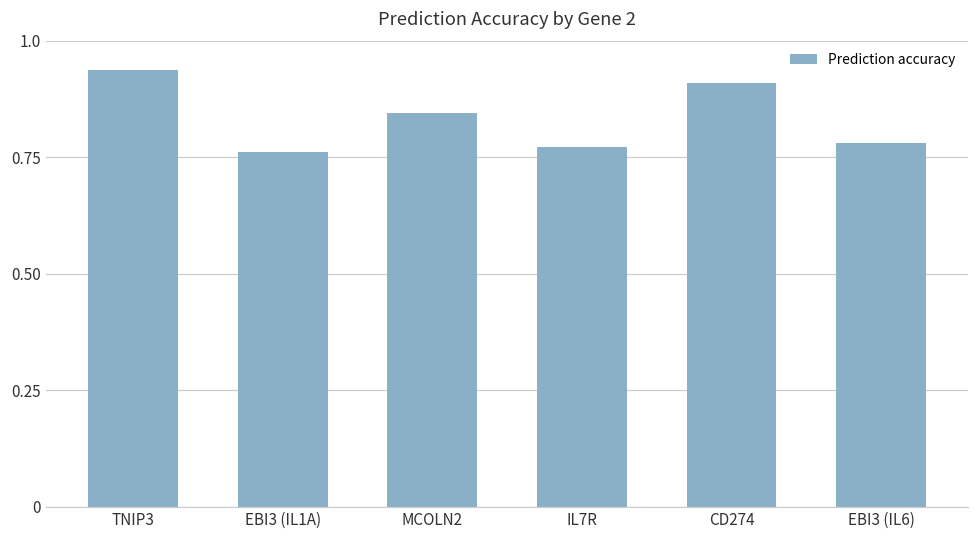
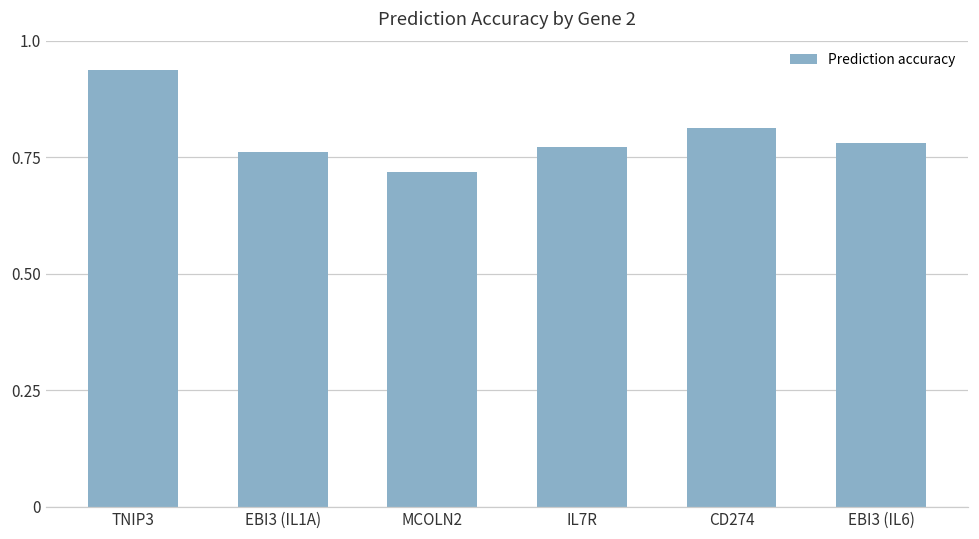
MCOLN2: 0.84 -> 0.72
CD274: 0.91 -> 0.81
